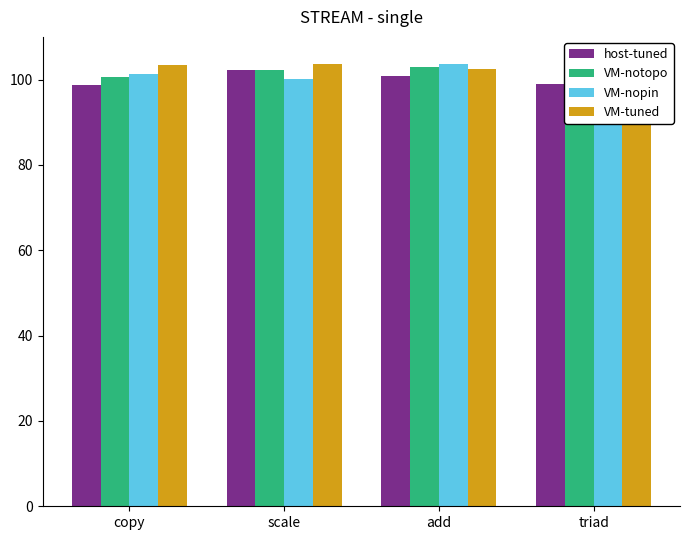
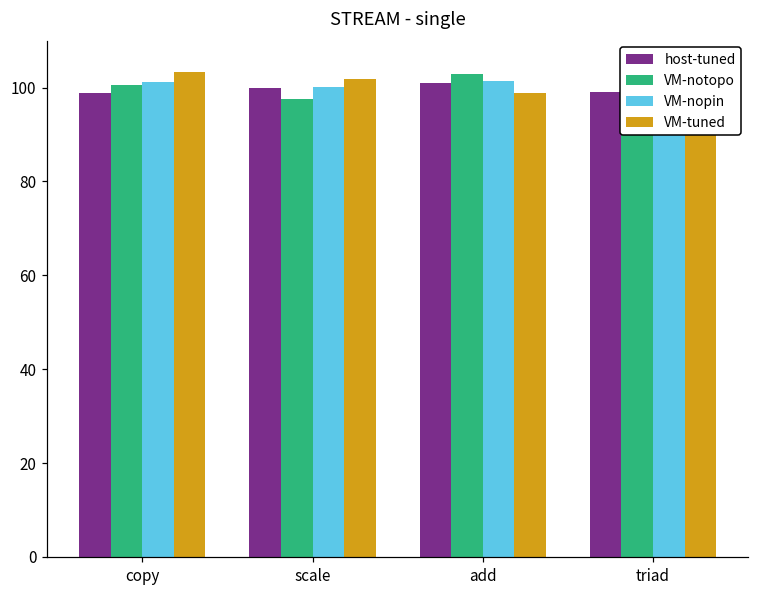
host-tuned, scale: 102 -> 100
VM-notopo, scale: 102 -> 98
VM-tuned, scale: 104 -> 102
VM-nopin, add: 104 -> 101
VM-tuned, add: 102 -> 99
